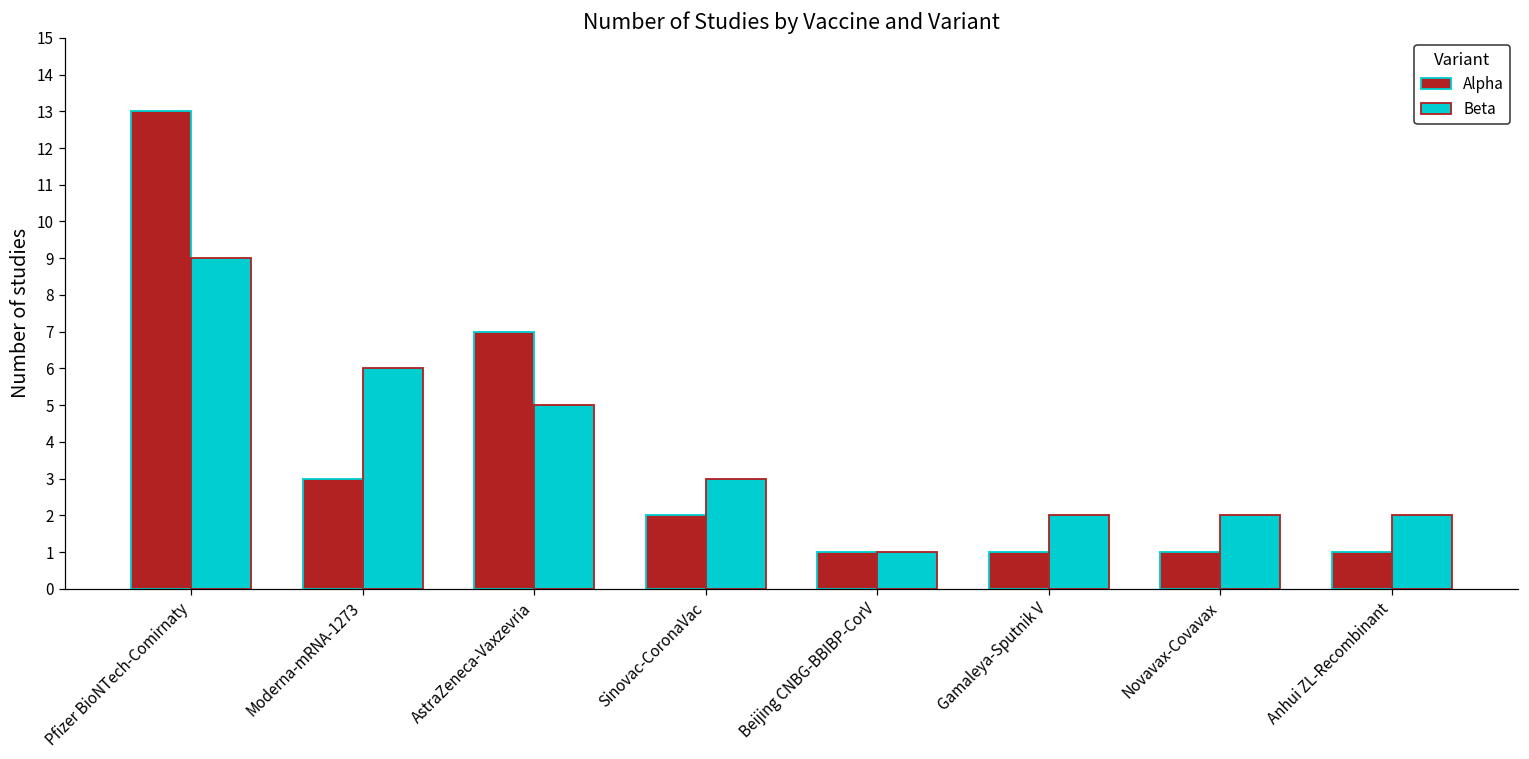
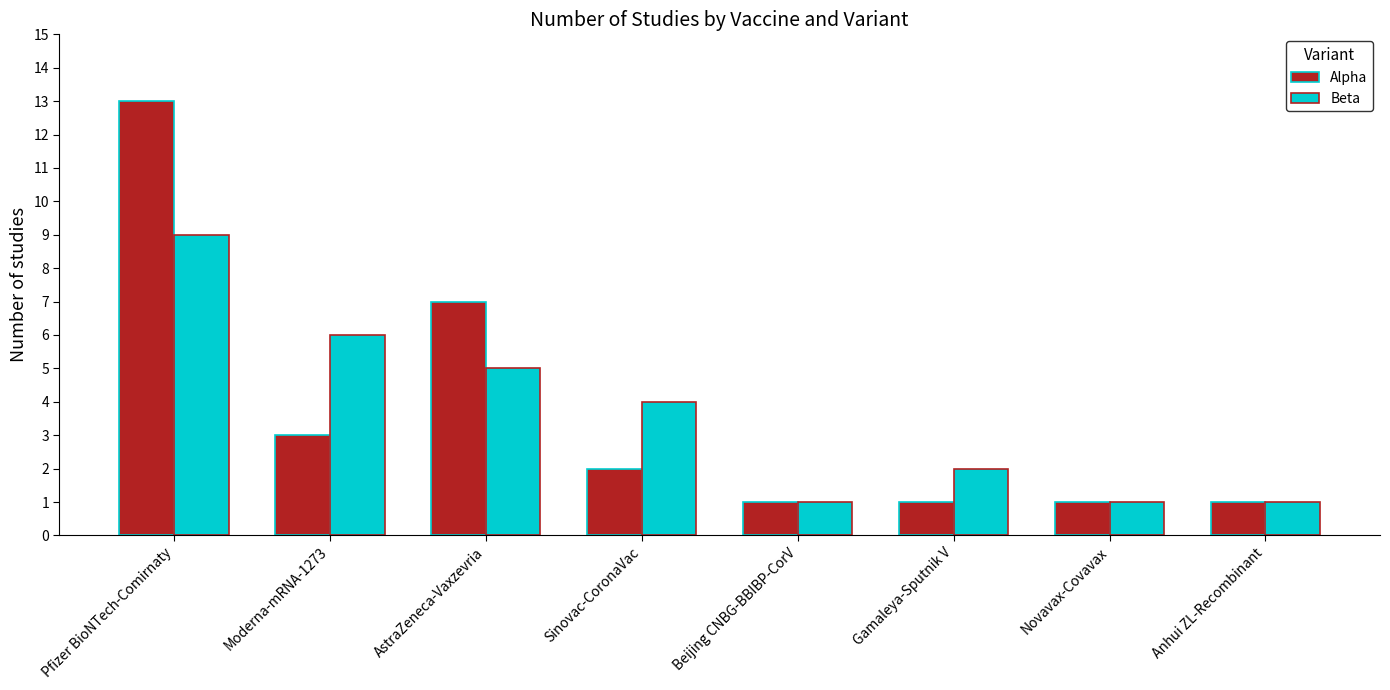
Beta, Sinovac-CoronaVac: 3 -> 4
Beta, Novavax-Covavax: 2 -> 1
Beta, Anhui ZL-Recombinant: 2 -> 1
